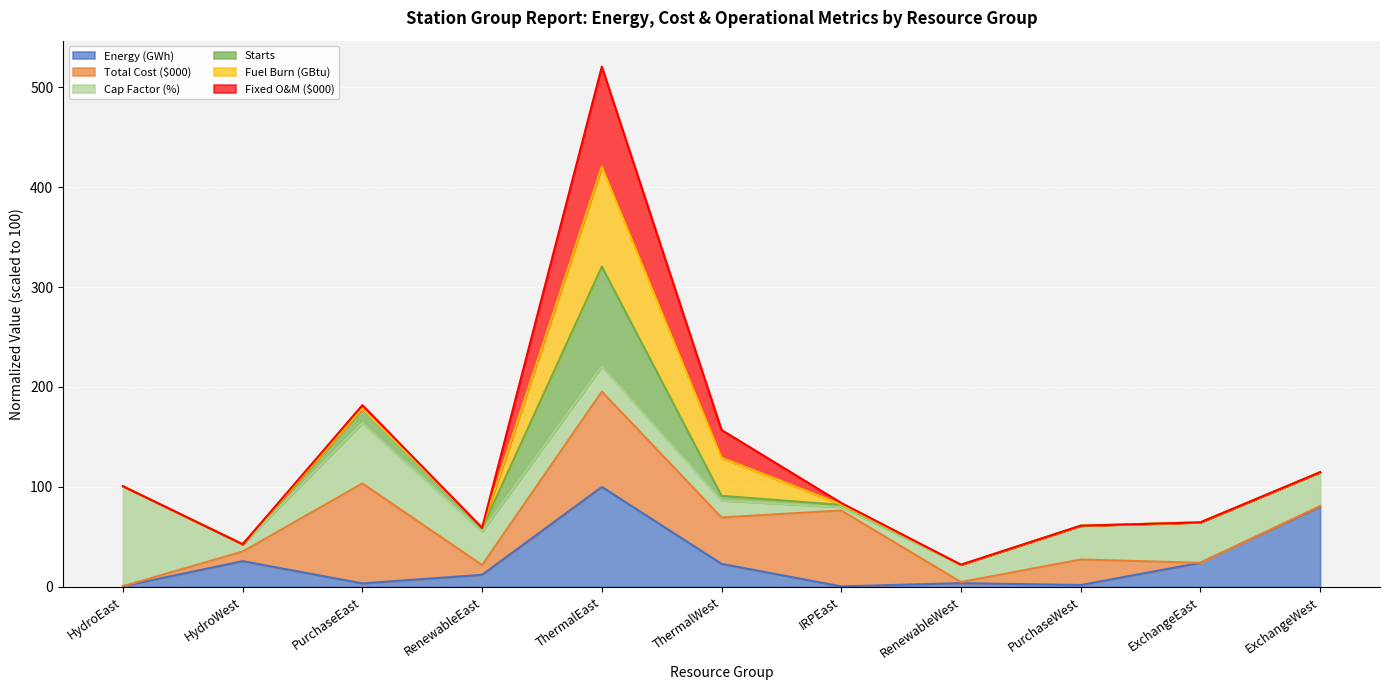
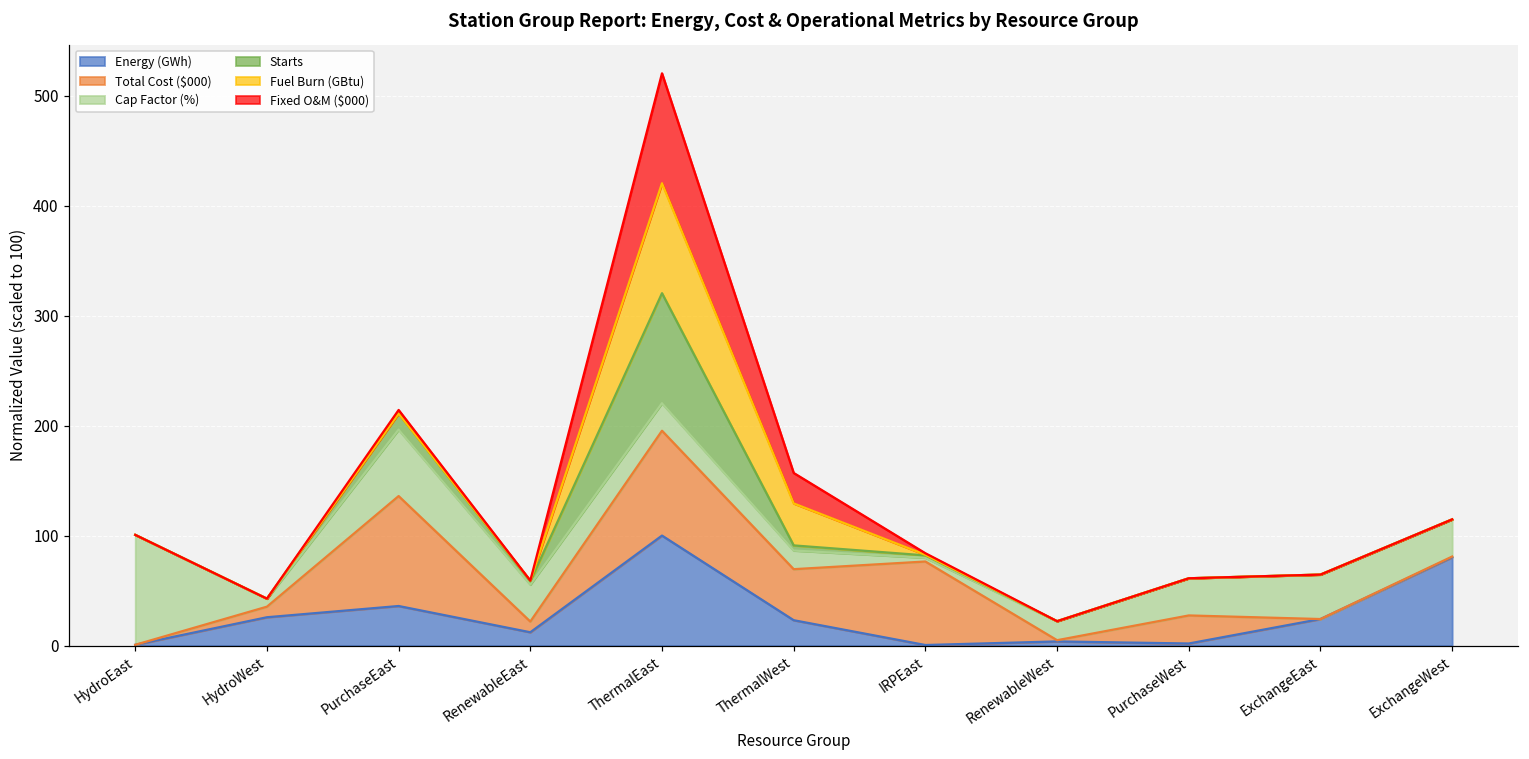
Energy (GWh), PurchaseEast: 0 -> 40
